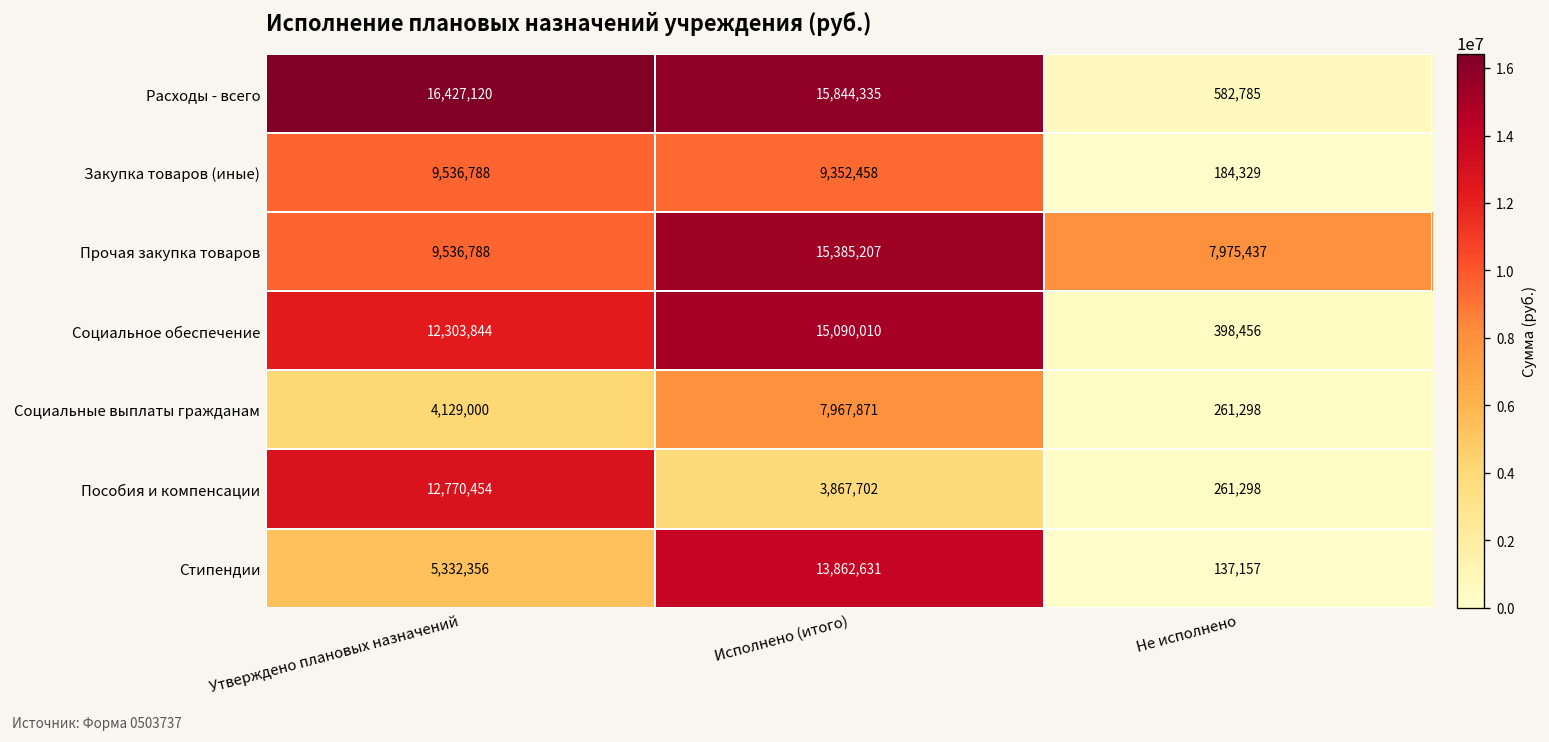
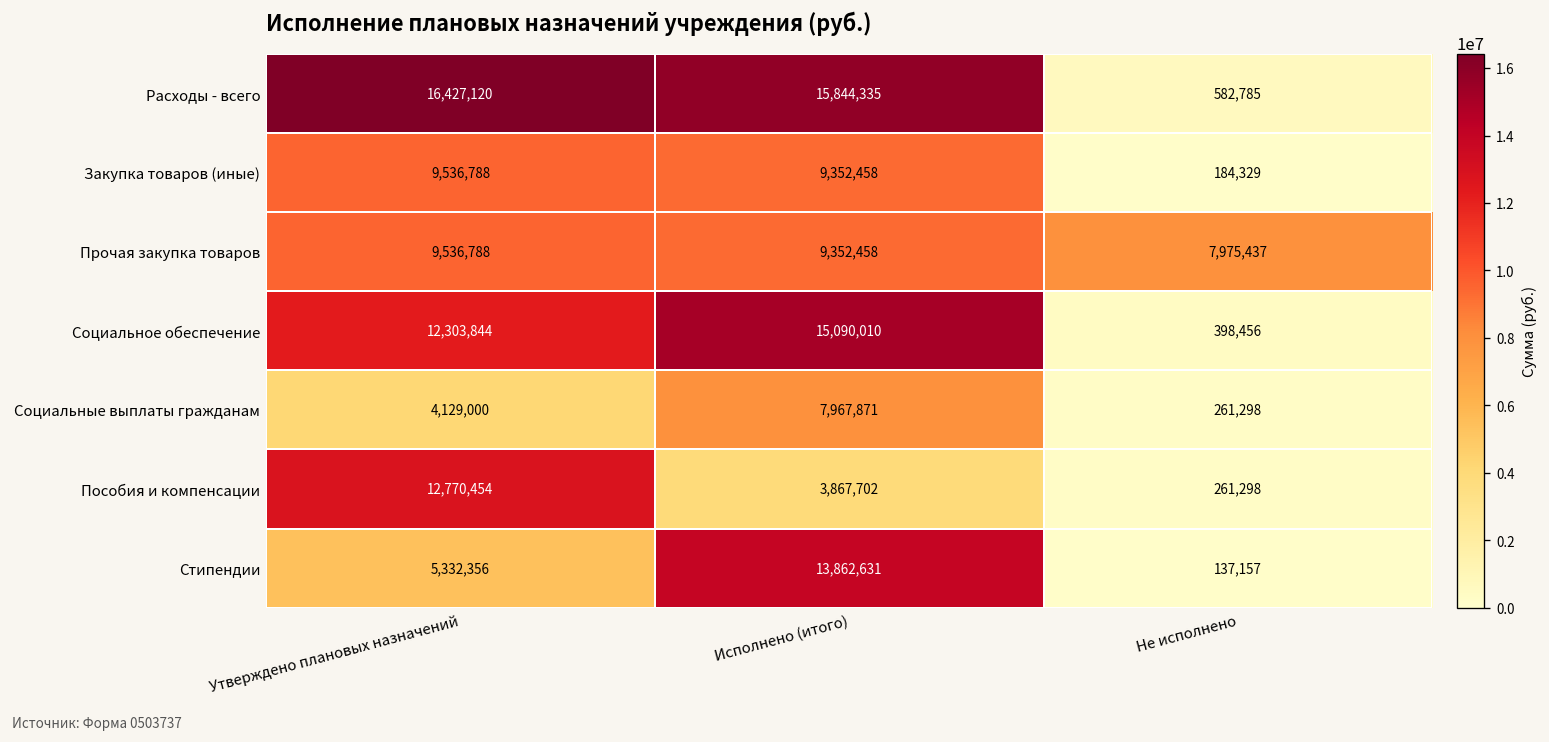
Прочая закупка товаров, Исполнено (итого): 15,385,207 -> 9,352,458
